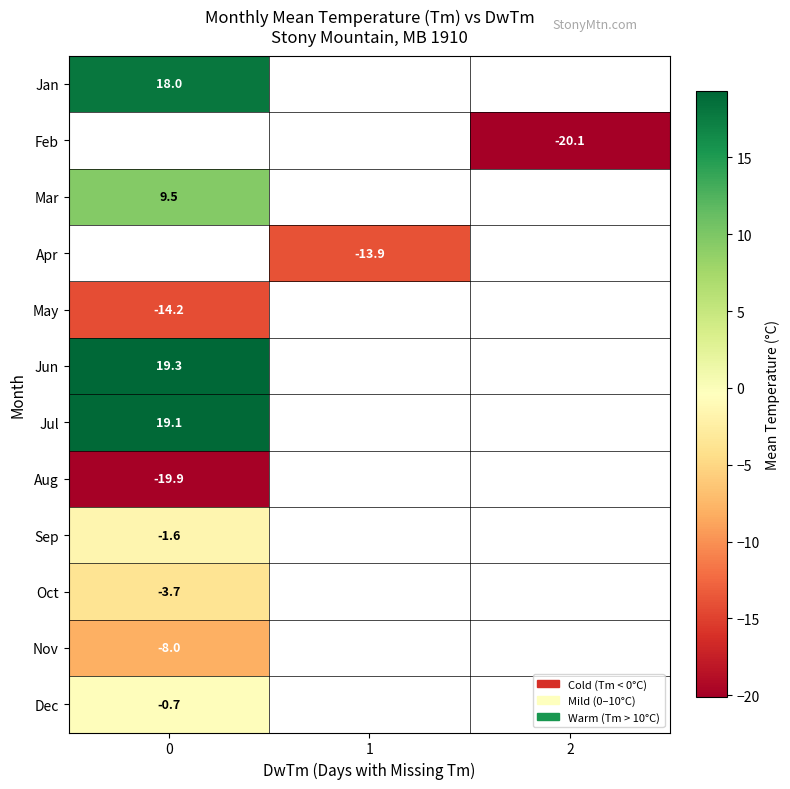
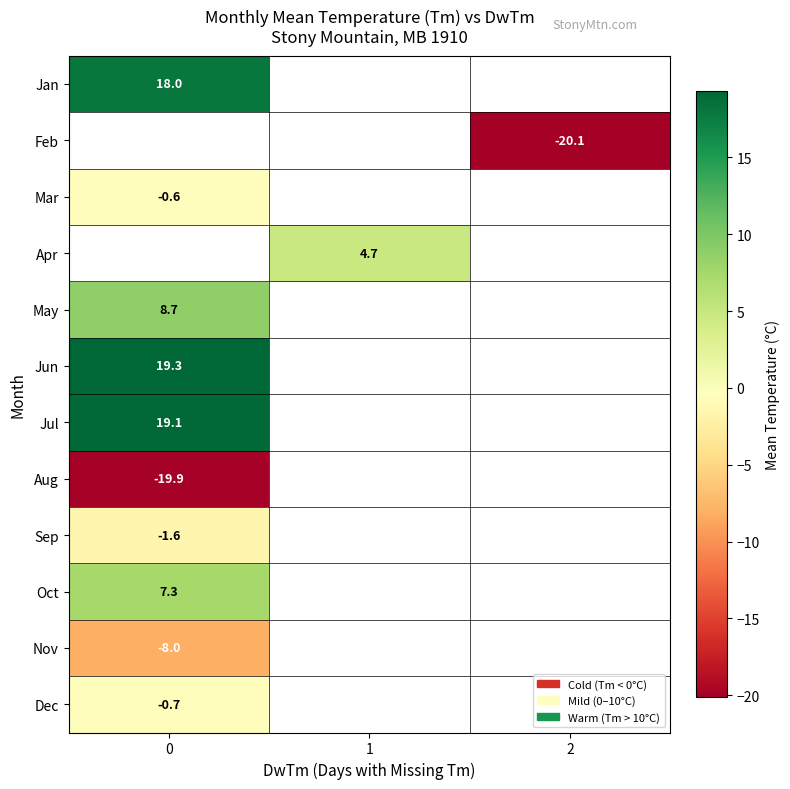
Mar, 0: 9.5 -> -0.6
Apr, 1: -13.9 -> 4.7
May, 0: -14.2 -> 8.7
Oct, 0: -3.7 -> 7.3
